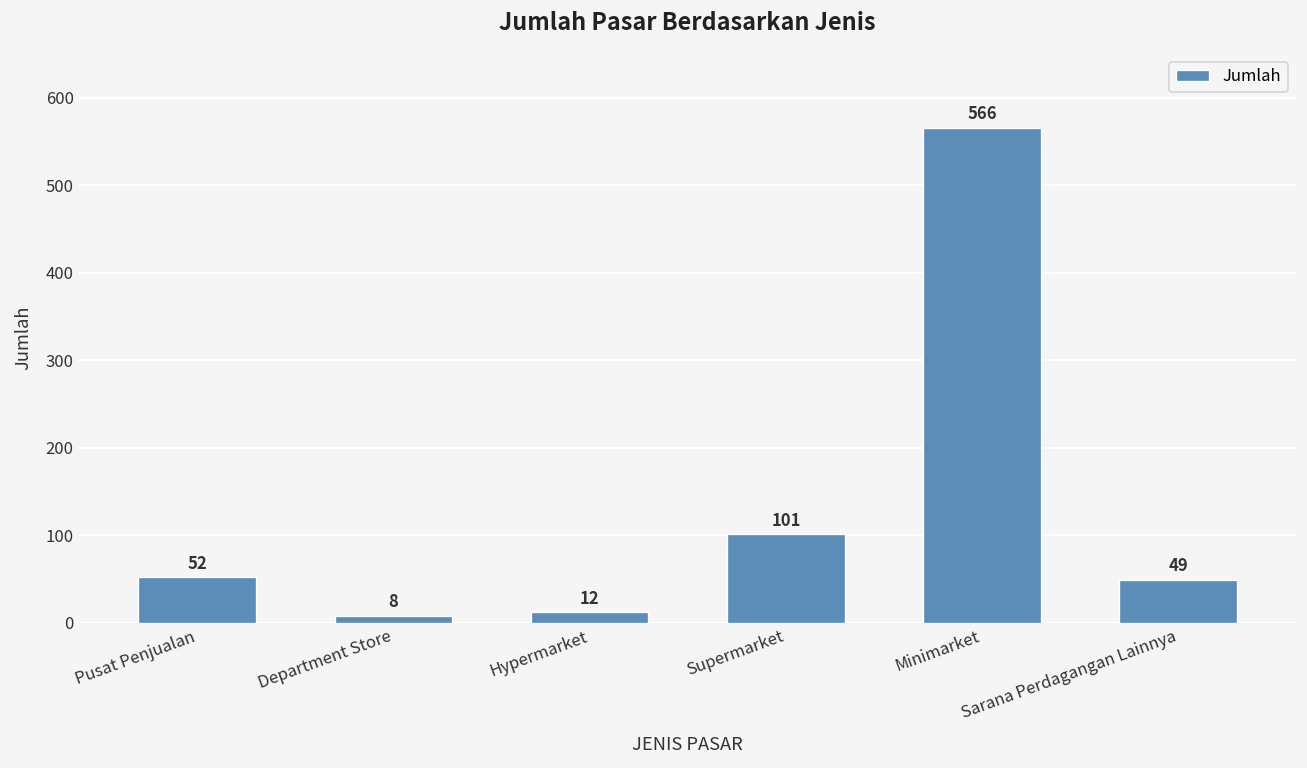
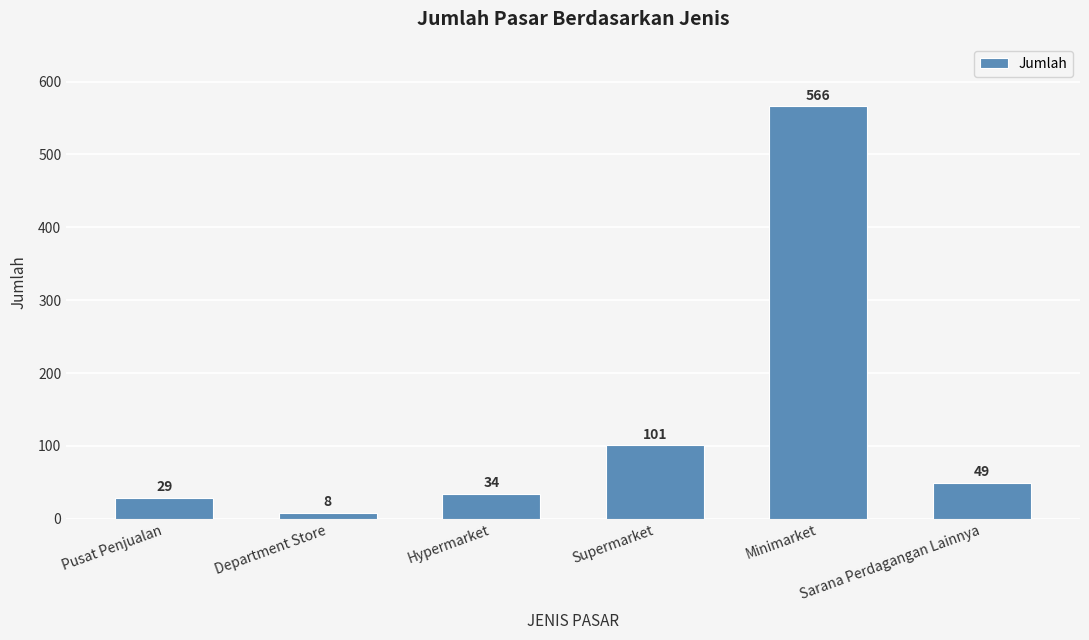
Pusat Penjualan: 52 -> 29
Hypermarket: 12 -> 34
